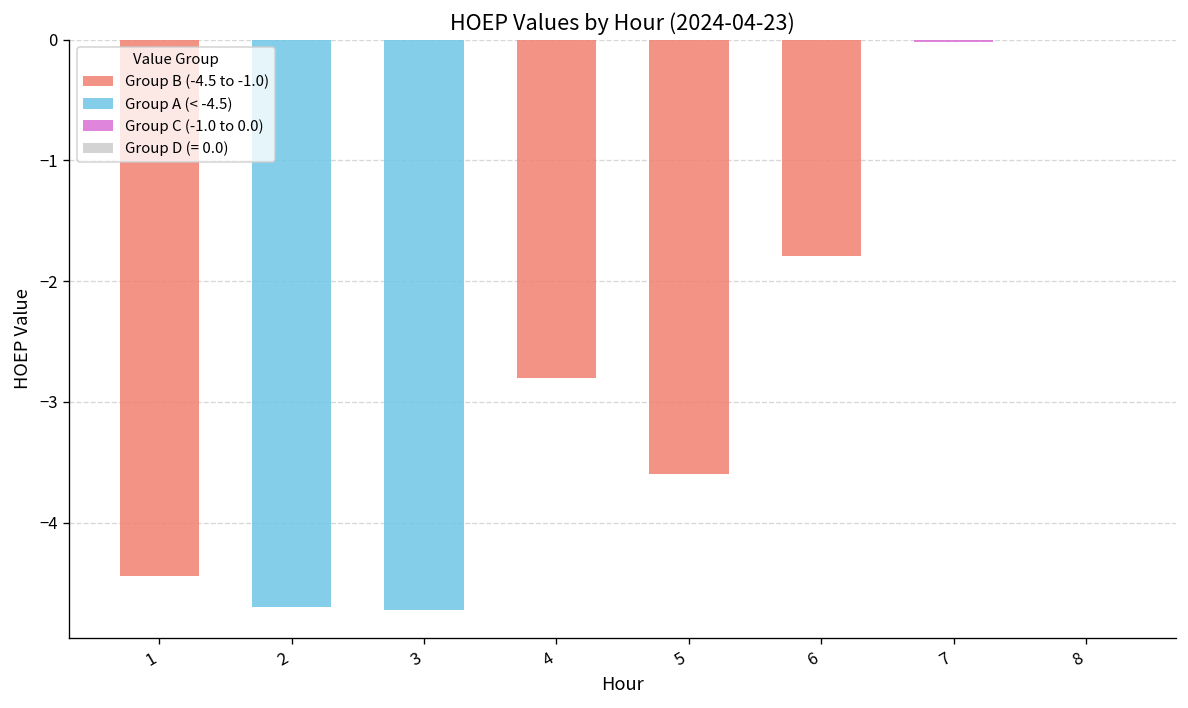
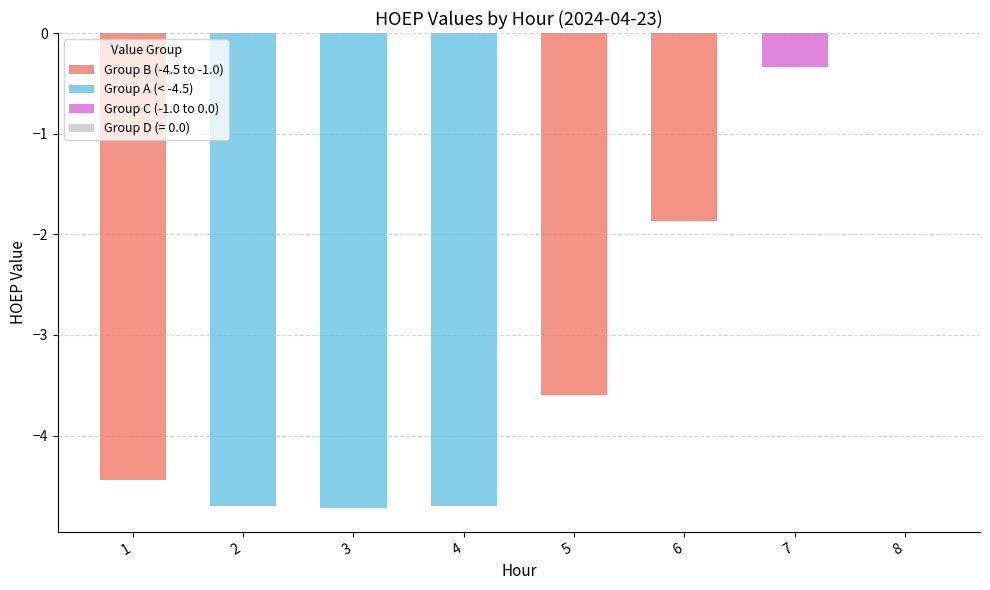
4: -2.8 -> -4.7
6: -1.79 -> -1.87
7: -0.02 -> -0.34
